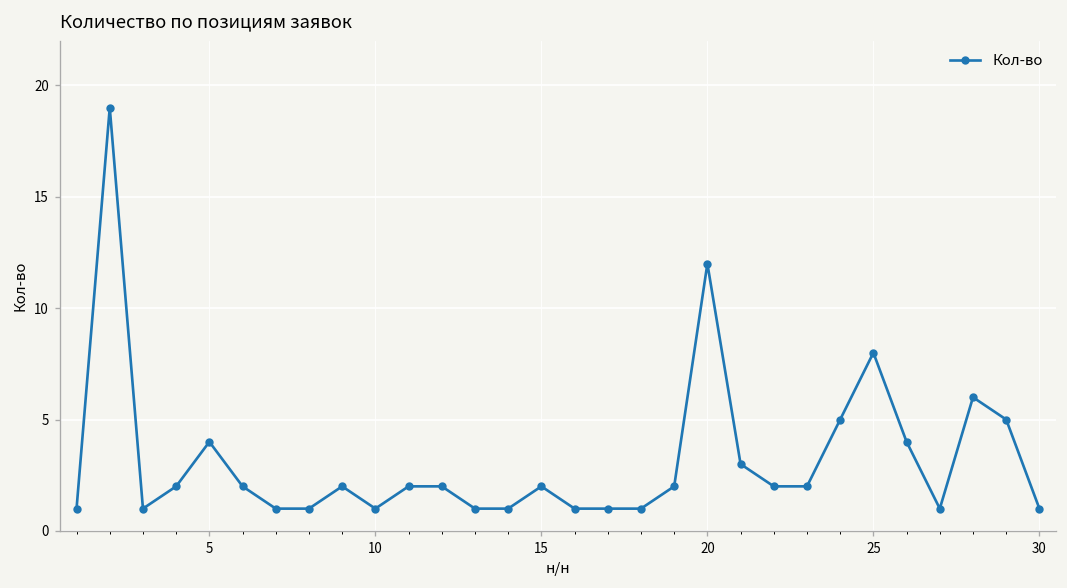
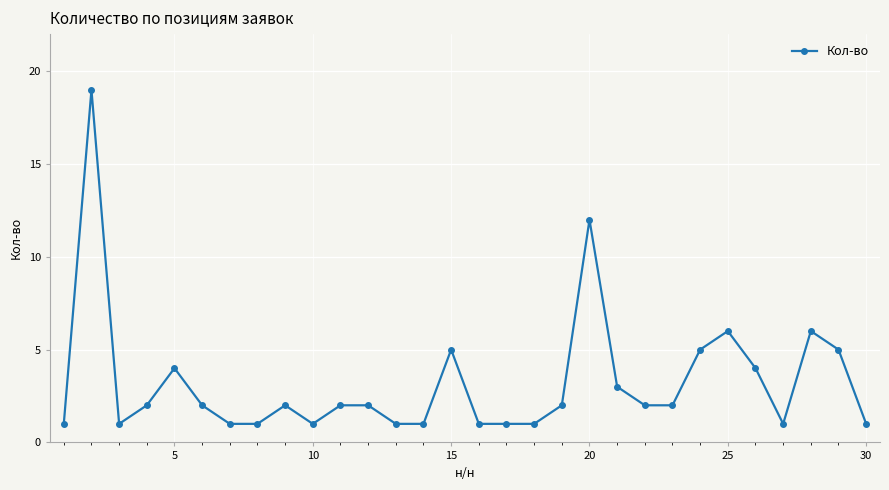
15: 2 -> 5
25: 8 -> 6
